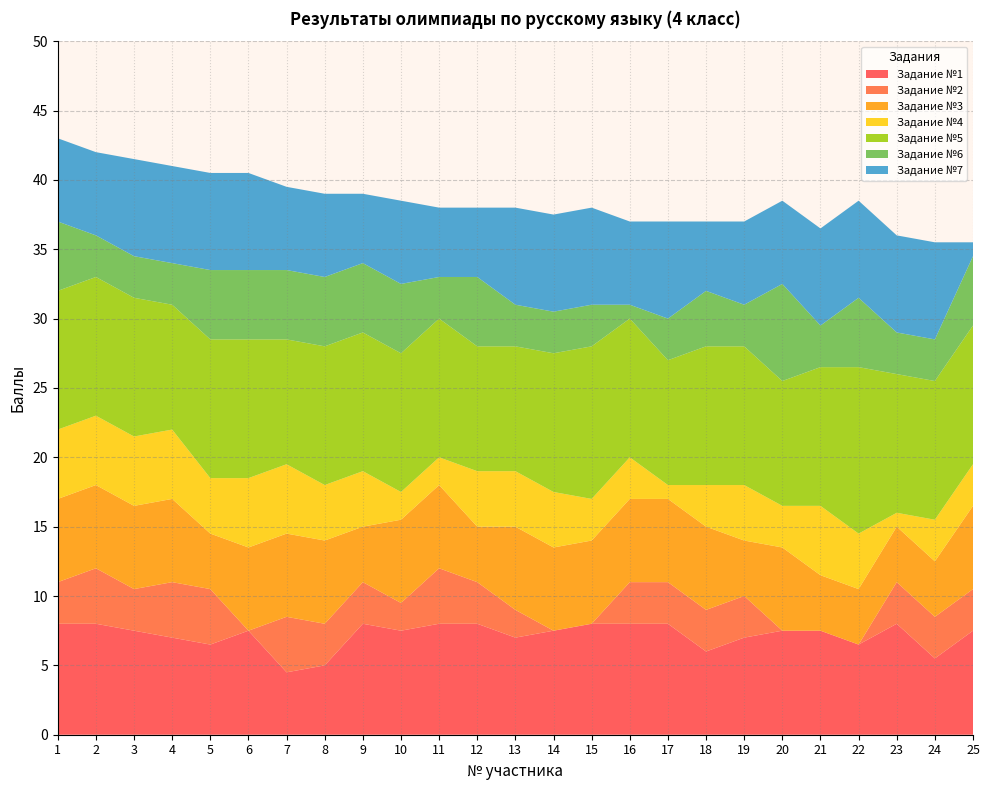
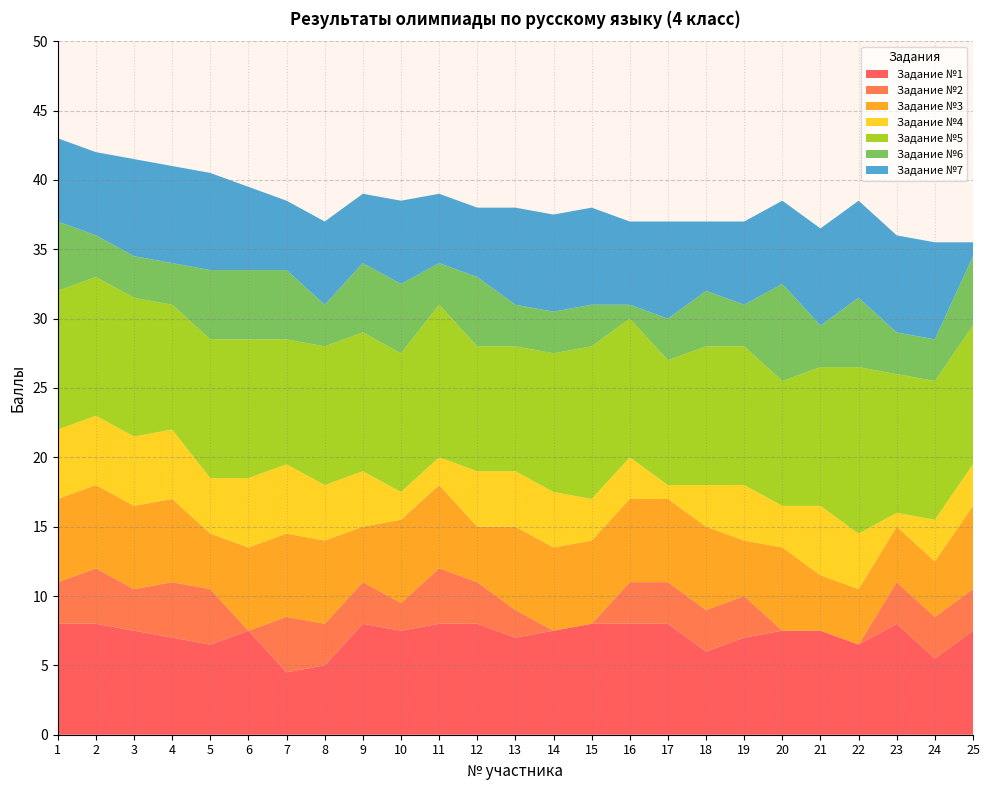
Задание №7, 6: 7 -> 6
Задание №7, 7: 6 -> 5
Задание №6, 8: 5 -> 3
Задание №5, 11: 10 -> 11
